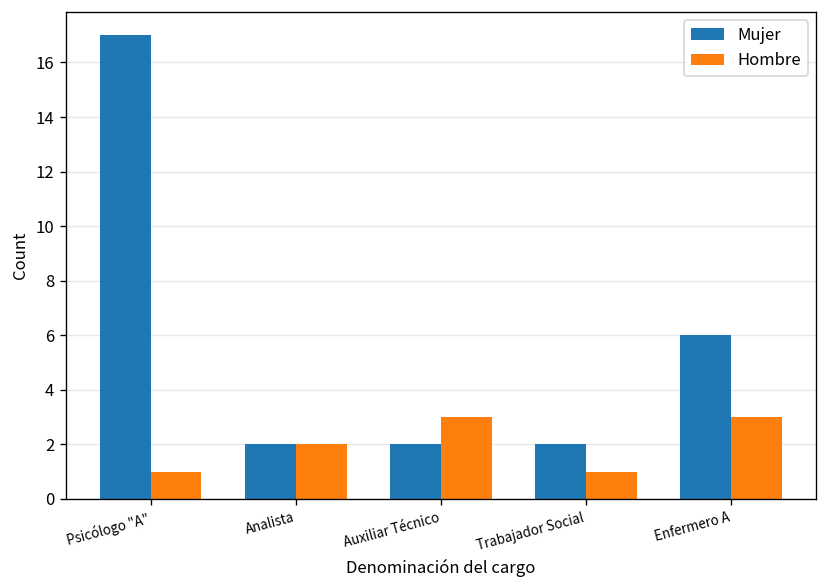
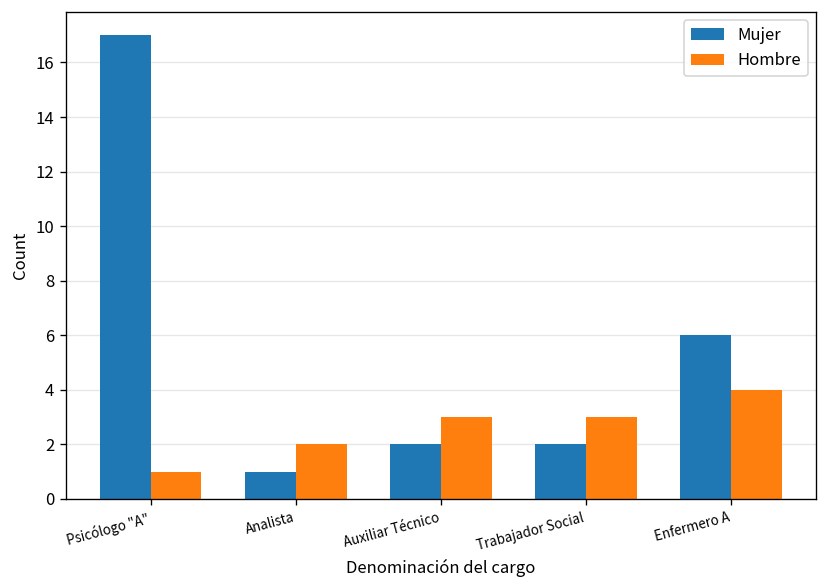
Mujer, Analista: 2 -> 1
Hombre, Trabajador Social: 1 -> 3
Hombre, Enfermero A: 3 -> 4
